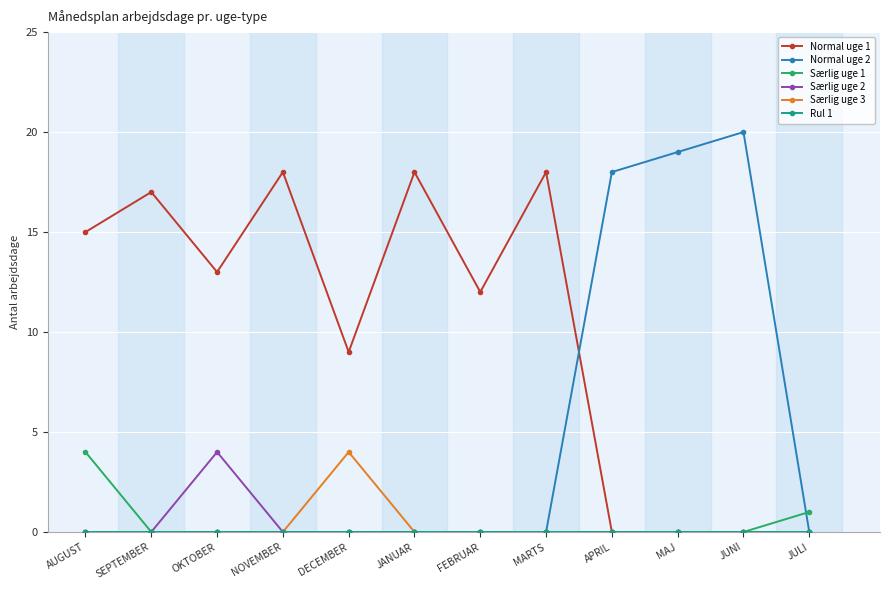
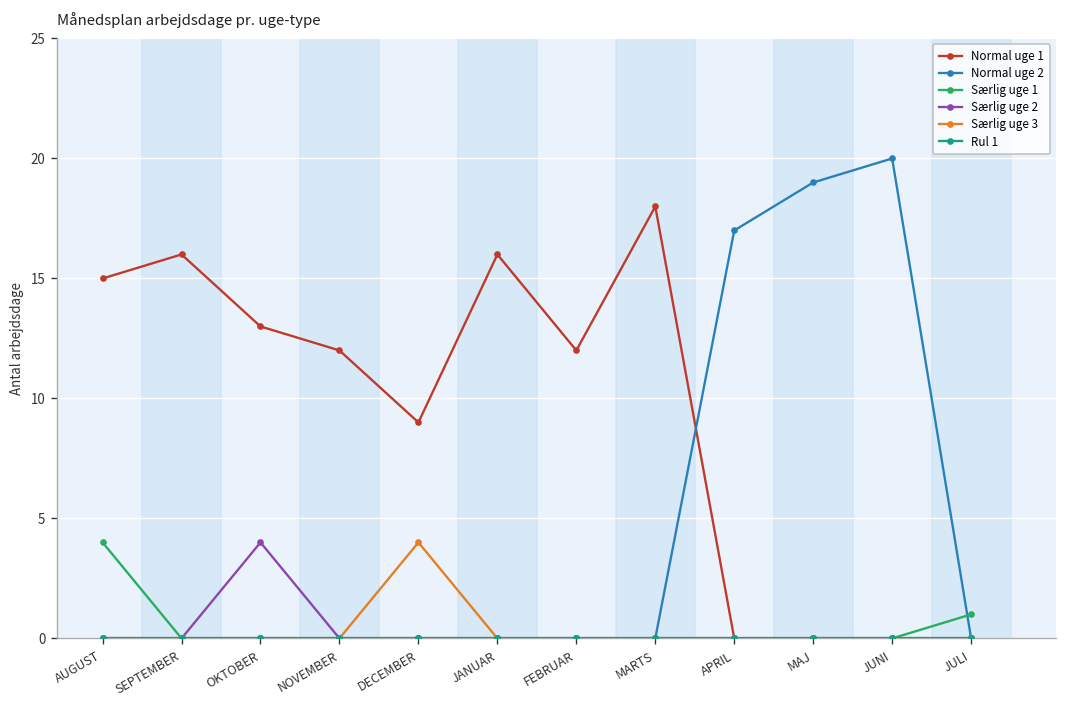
Normal uge 1, SEPTEMBER: 17 -> 16
Normal uge 1, NOVEMBER: 18 -> 12
Normal uge 1, JANUAR: 18 -> 16
Normal uge 2, APRIL: 18 -> 17
